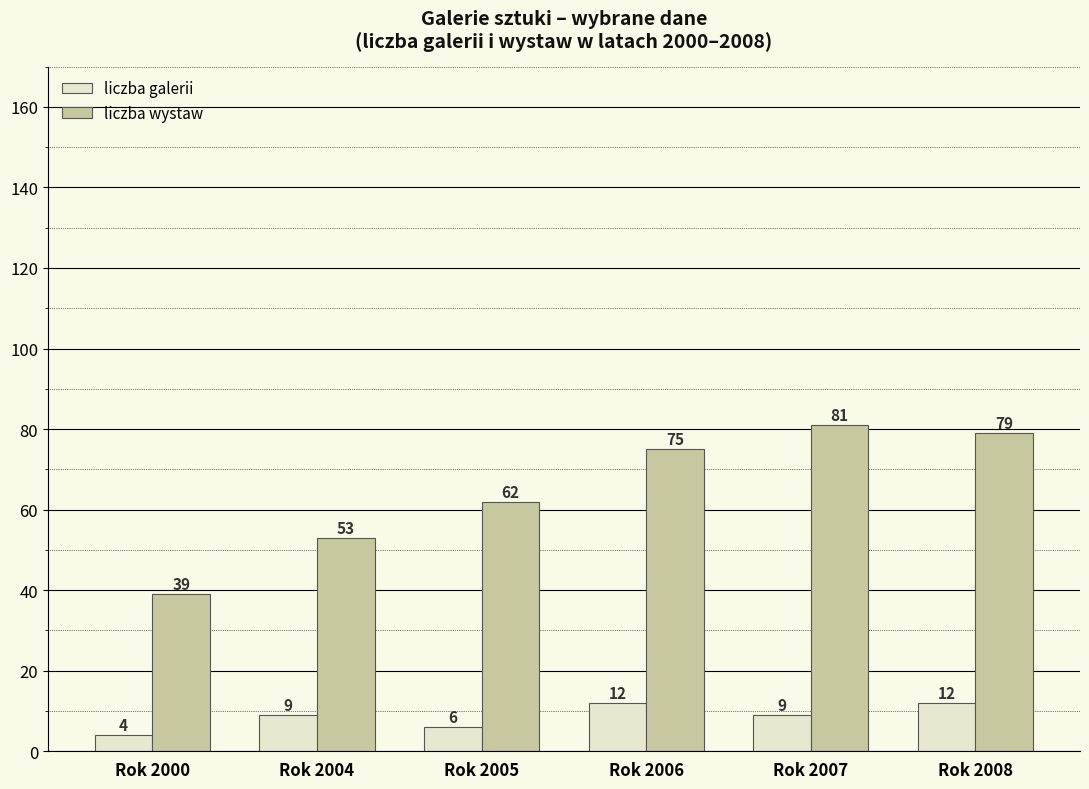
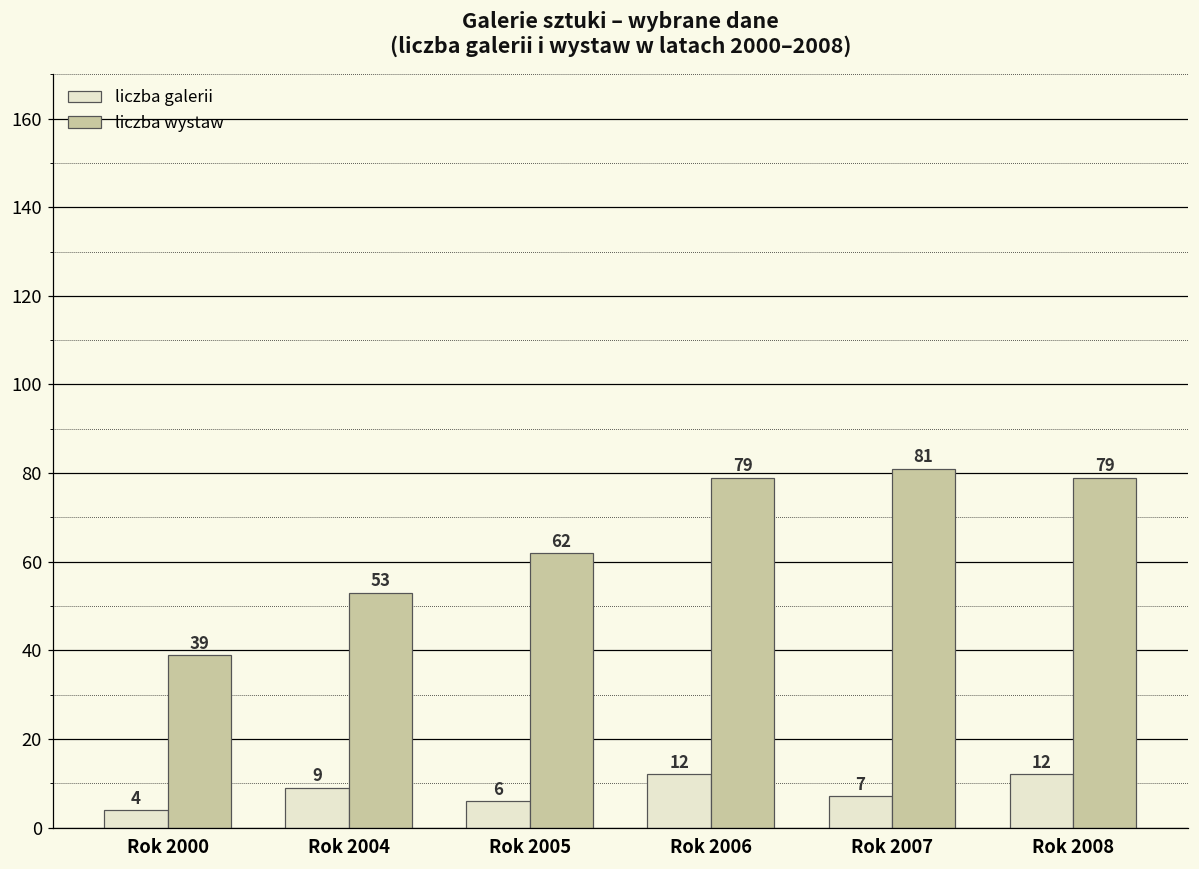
liczba wystaw, Rok 2006: 75 -> 79
liczba galerii, Rok 2007: 9 -> 7
